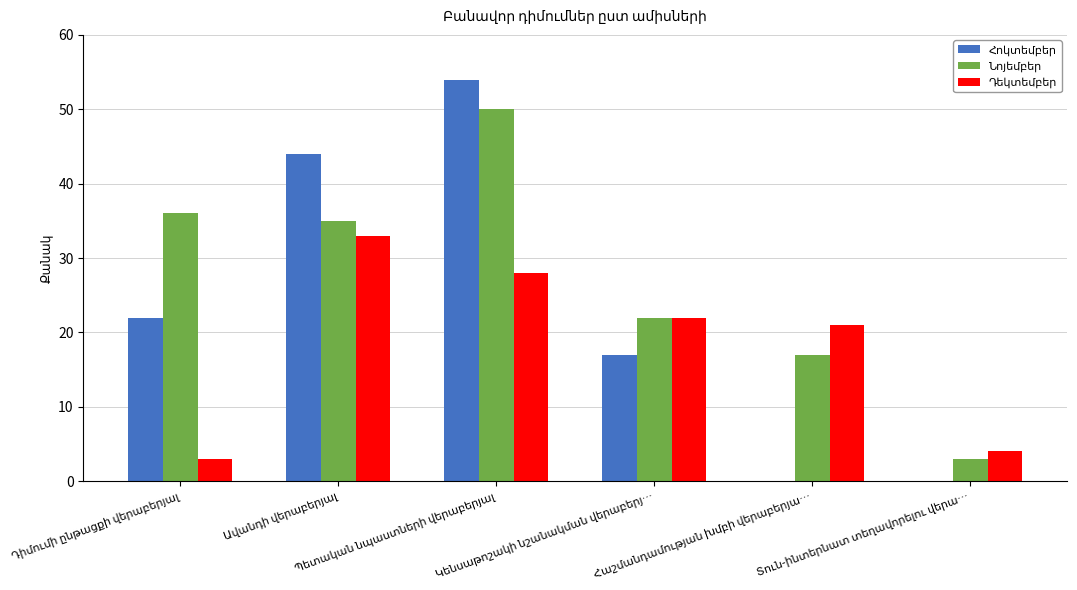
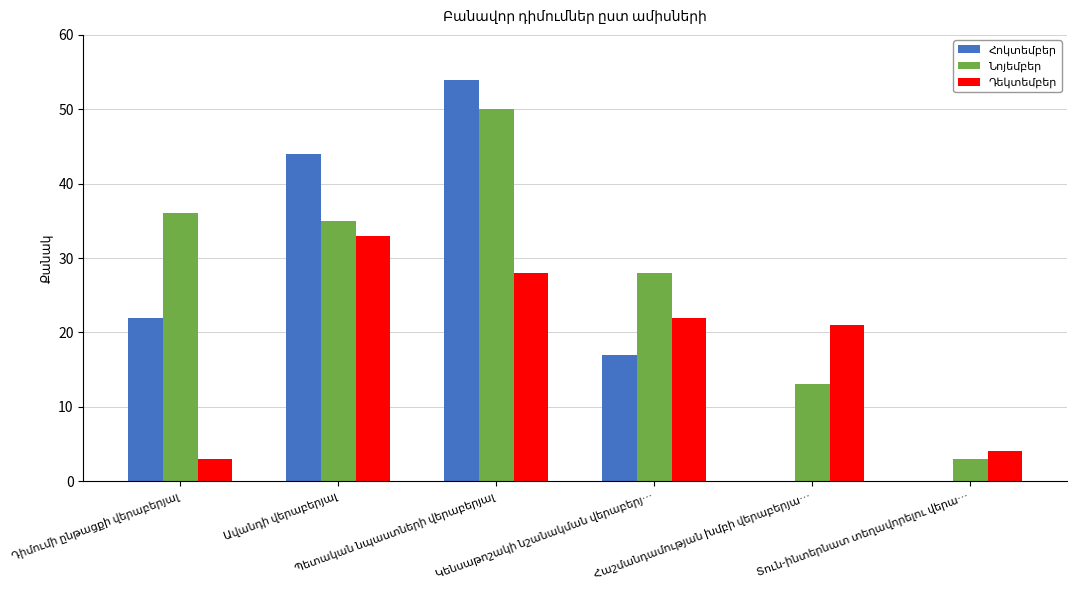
Նոյեմբեր, Կենսաթոշակի նշանակման վերաբերյ…: 22 -> 28
Նոյեմբեր, Հաշմանդամության խմբի վերաբերյա…: 17 -> 13
